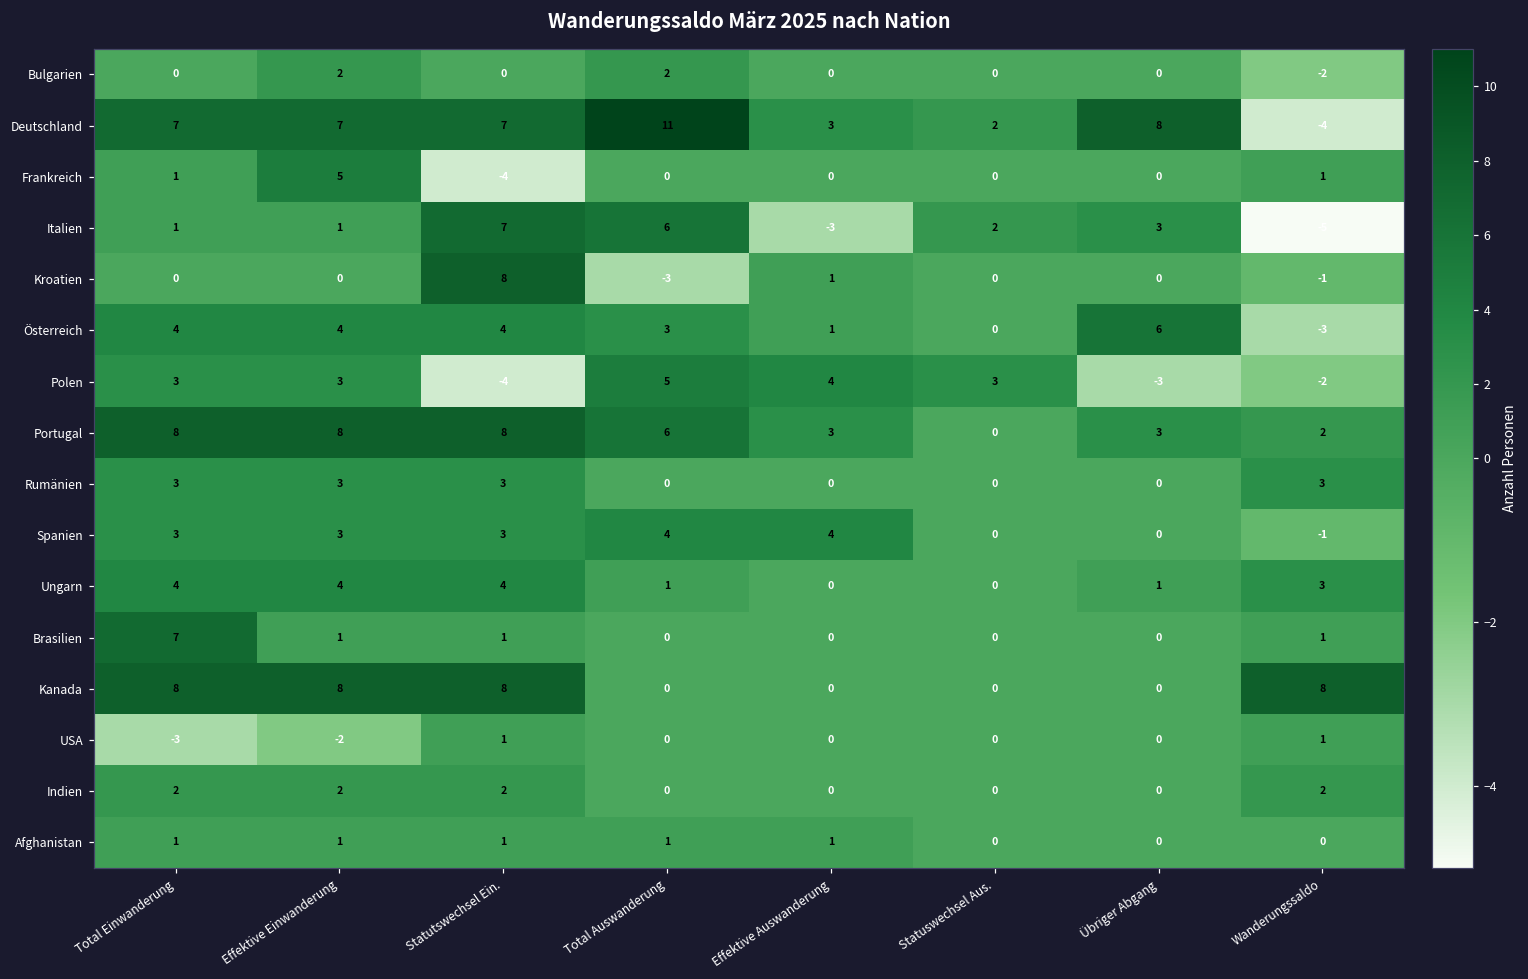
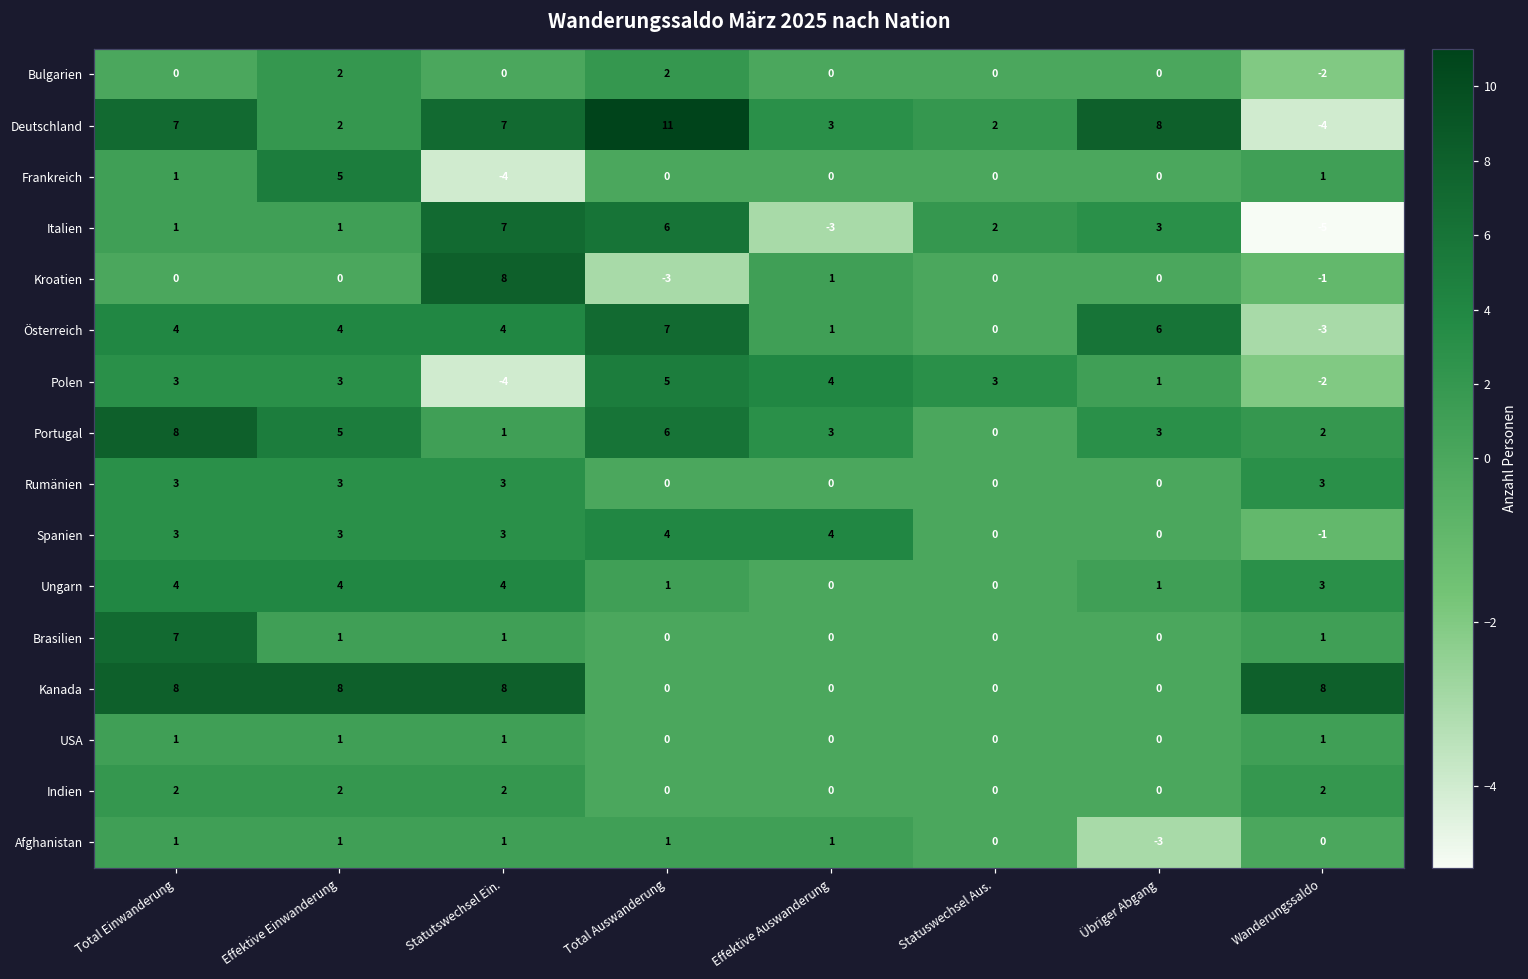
Deutschland, Effektive Einwanderung: 7 -> 2
Österreich, Total Auswanderung: 3 -> 7
Polen, Übriger Abgang: -3 -> 1
Portugal, Effektive Einwanderung: 8 -> 5
Portugal, Statutswechsel Ein.: 8 -> 1
USA, Total Einwanderung: -3 -> 1
USA, Effektive Einwanderung: -2 -> 1
Afghanistan, Übriger Abgang: 0 -> -3
